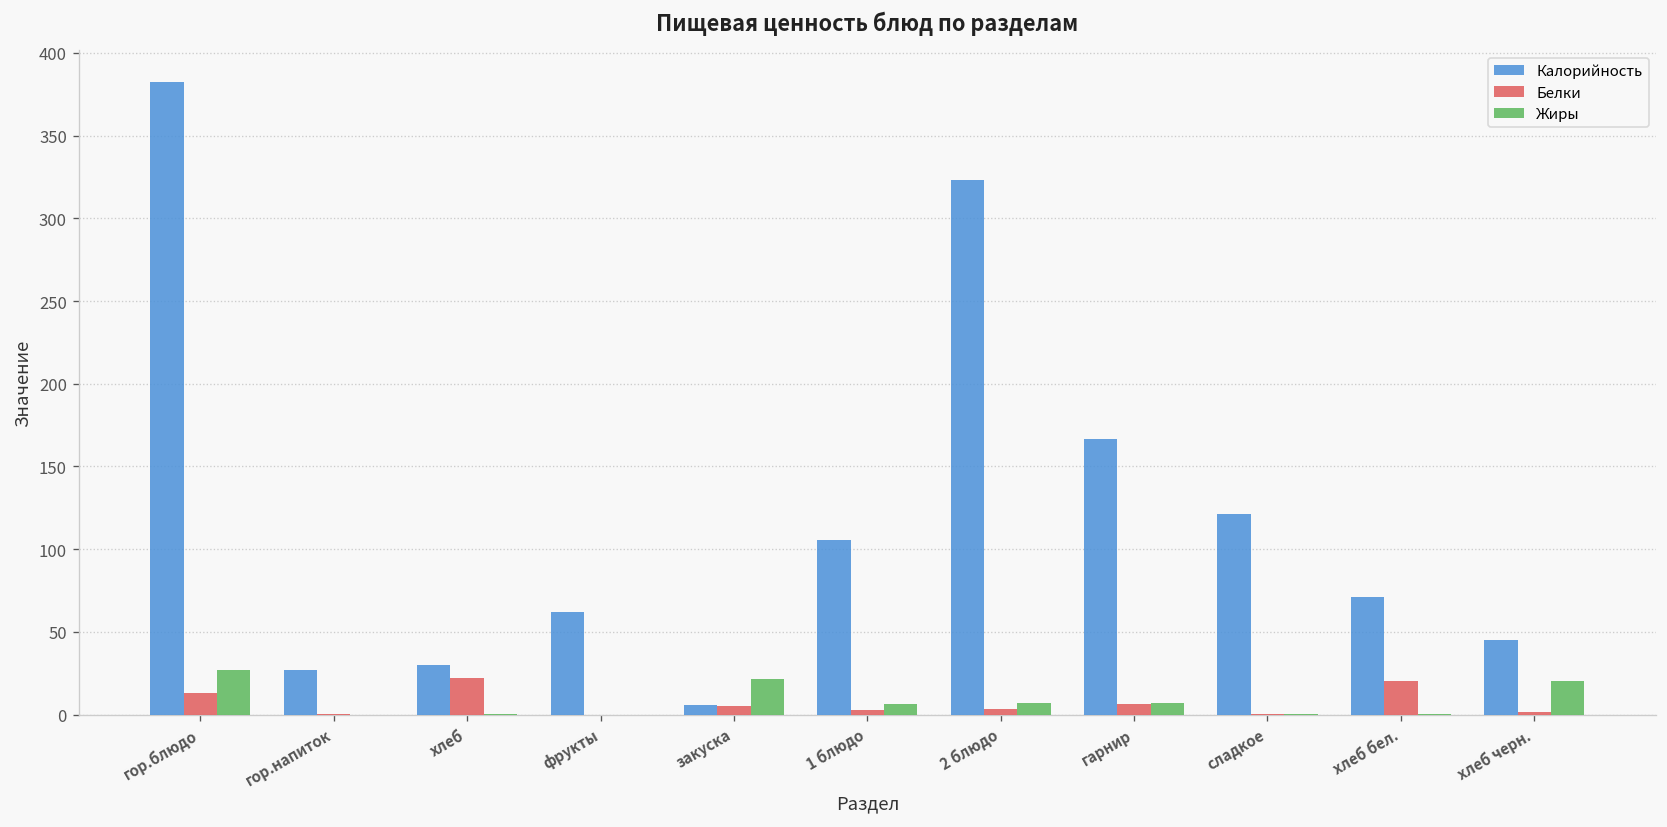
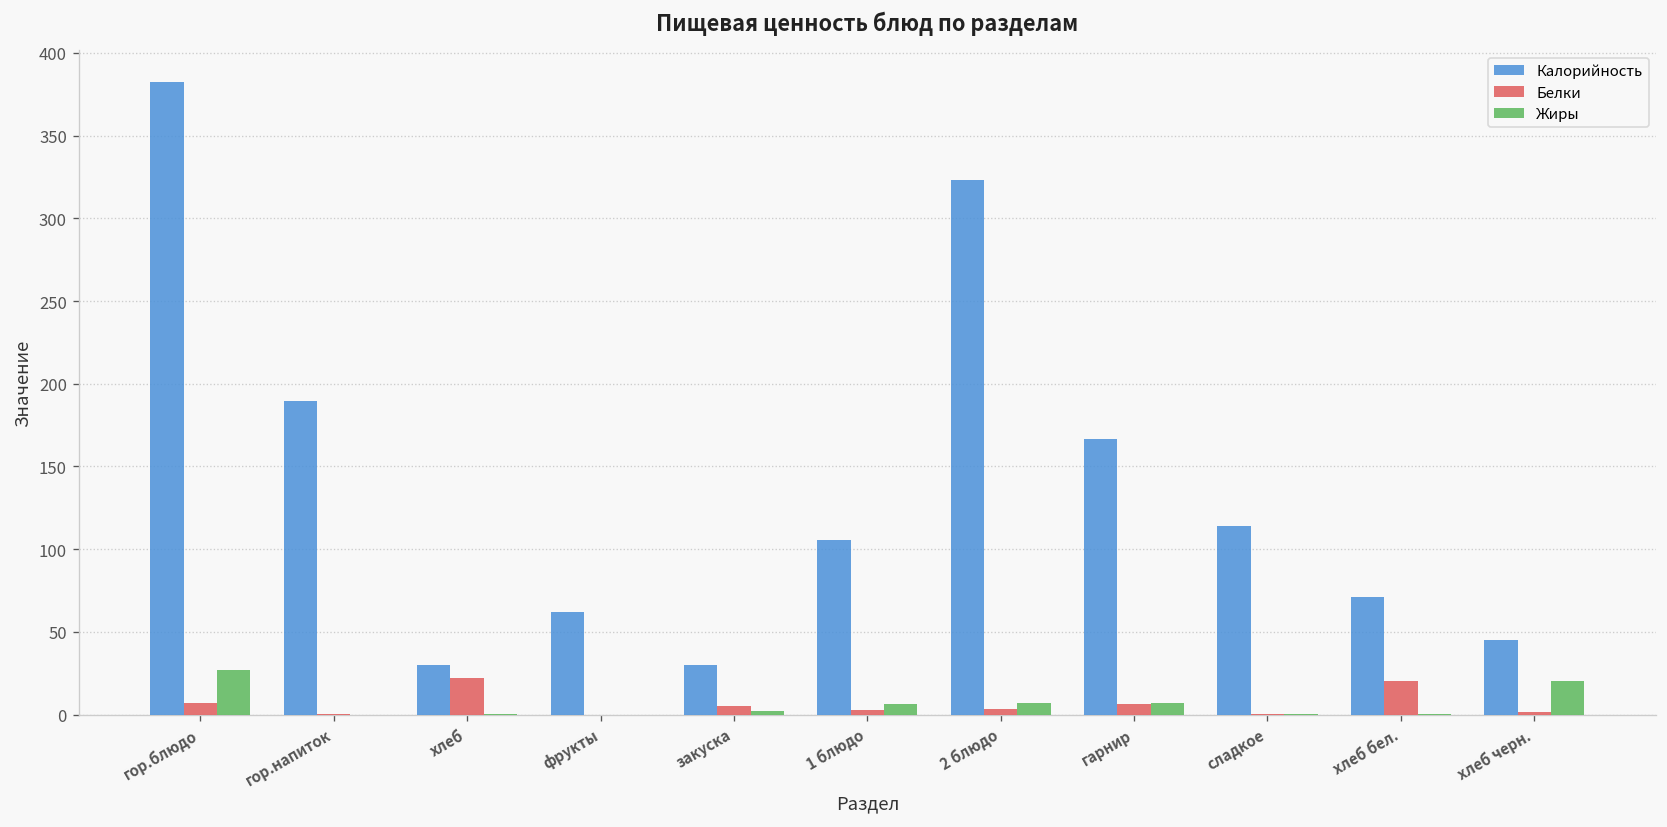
Белки, гор.блюдо: 13 -> 7
Калорийность, гор.напиток: 27 -> 190
Калорийность, закуска: 6 -> 30
Жиры, закуска: 21 -> 2
Калорийность, сладкое: 121 -> 114
